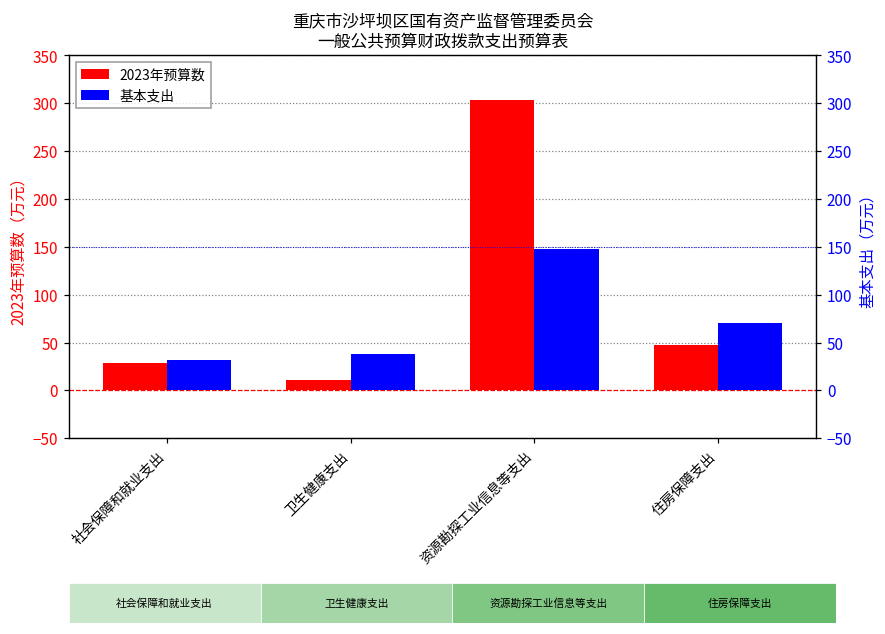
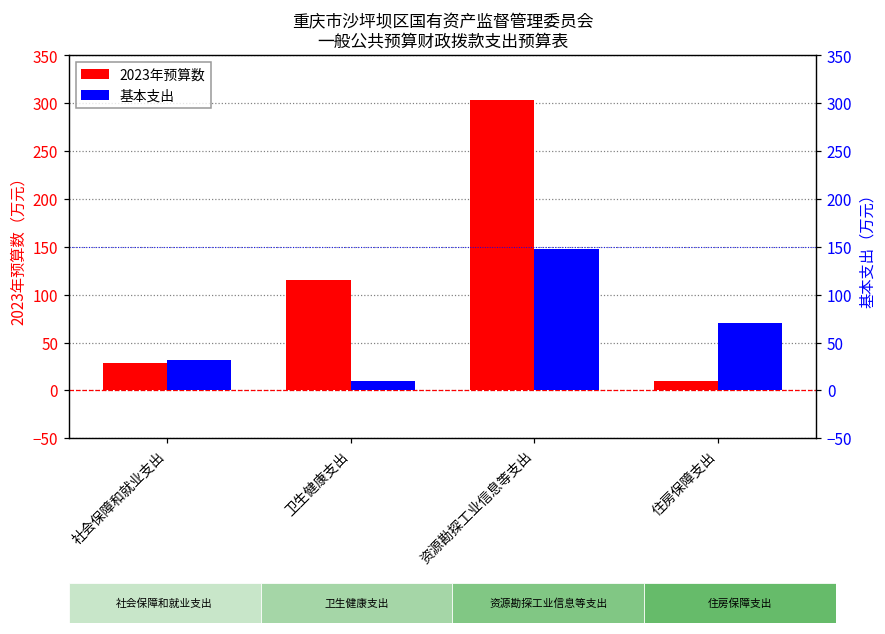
2023年预算数, 卫生健康支出: 10 -> 120
2023年预算数, 住房保障支出: 50 -> 10
基本支出, 卫生健康支出: 40 -> 10
